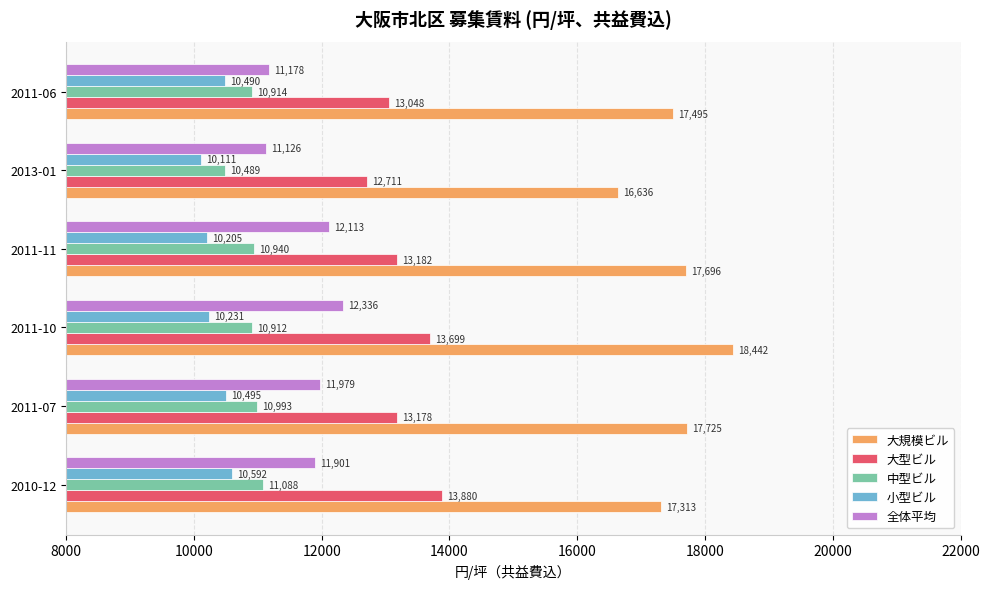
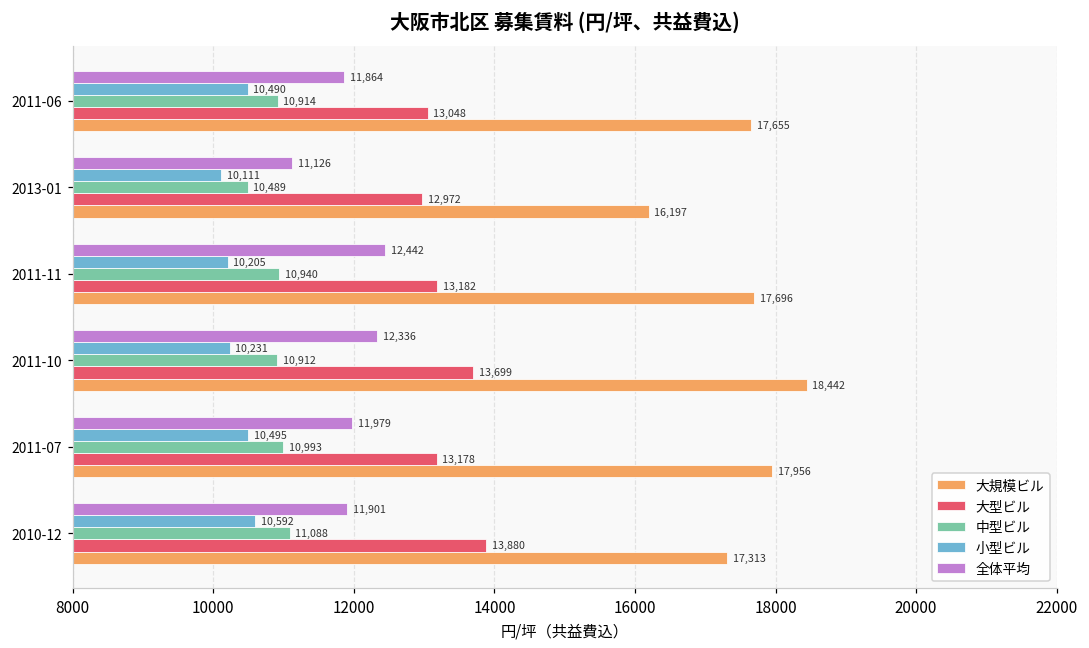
全体平均, 2011-06: 11,178 -> 11,864
大規模ビル, 2011-06: 17,495 -> 17,655
大型ビル, 2013-01: 12,711 -> 12,972
大規模ビル, 2013-01: 16,636 -> 16,197
全体平均, 2011-11: 12,113 -> 12,442
大規模ビル, 2011-07: 17,725 -> 17,956
